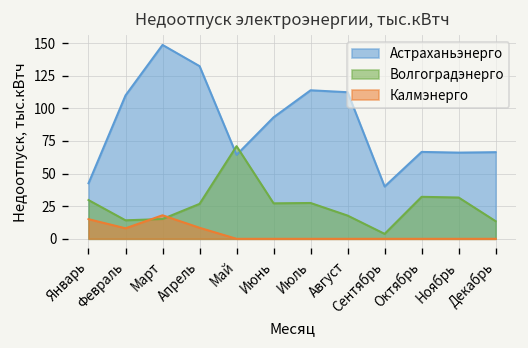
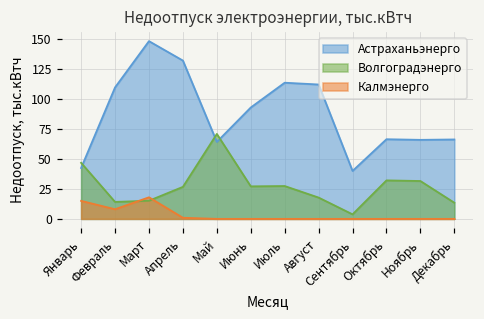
Волгоградэнерго, Январь: 30 -> 47
Калмэнерго, Апрель: 8 -> 1
